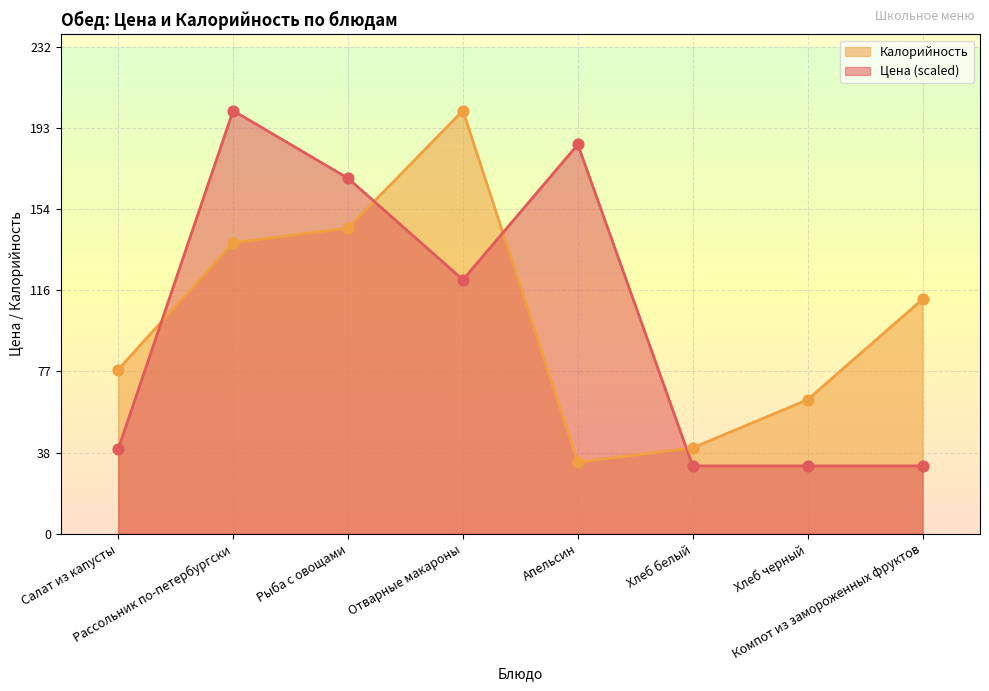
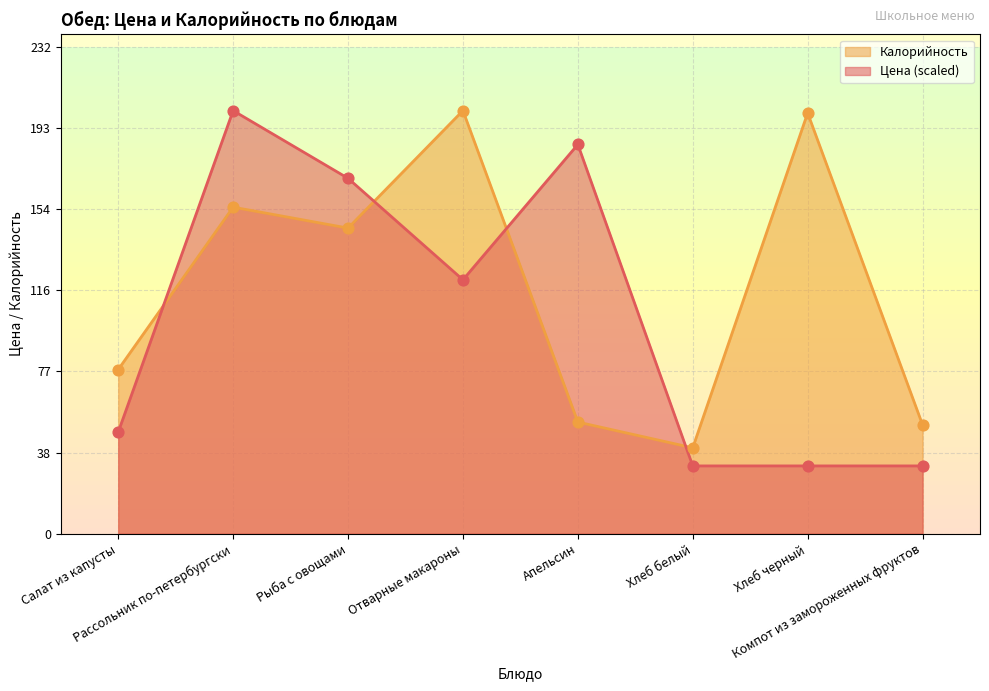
Цена (scaled), Салат из капусты: 40 -> 49
Калорийность, Рассольник по-петербургски: 139 -> 156
Калорийность, Апельсин: 34 -> 53
Калорийность, Хлеб черный: 64 -> 201
Калорийность, Компот из замороженных фруктов: 112 -> 52
